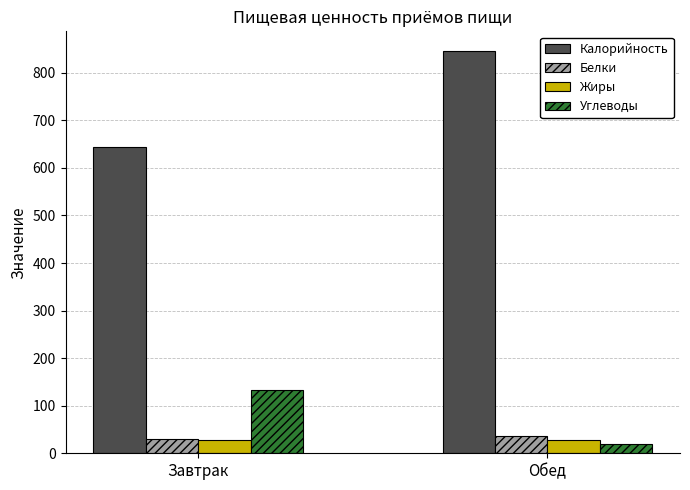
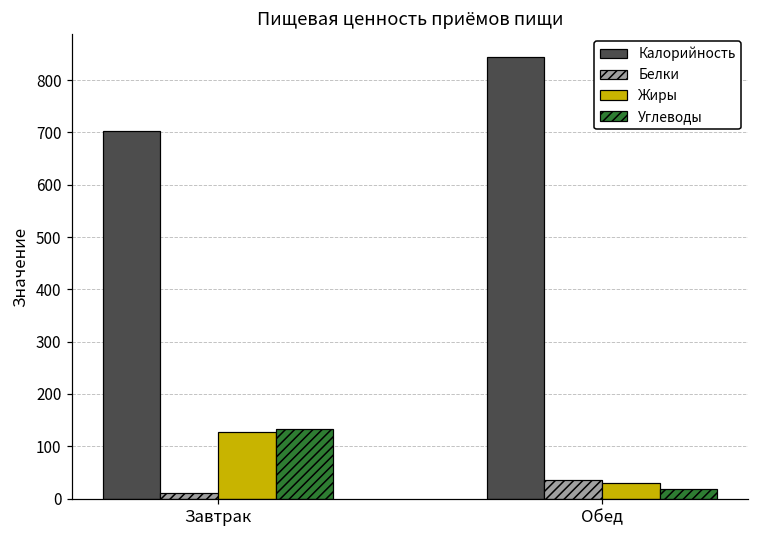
Калорийность, Завтрак: 650 -> 700
Белки, Завтрак: 30 -> 10
Жиры, Завтрак: 30 -> 130
